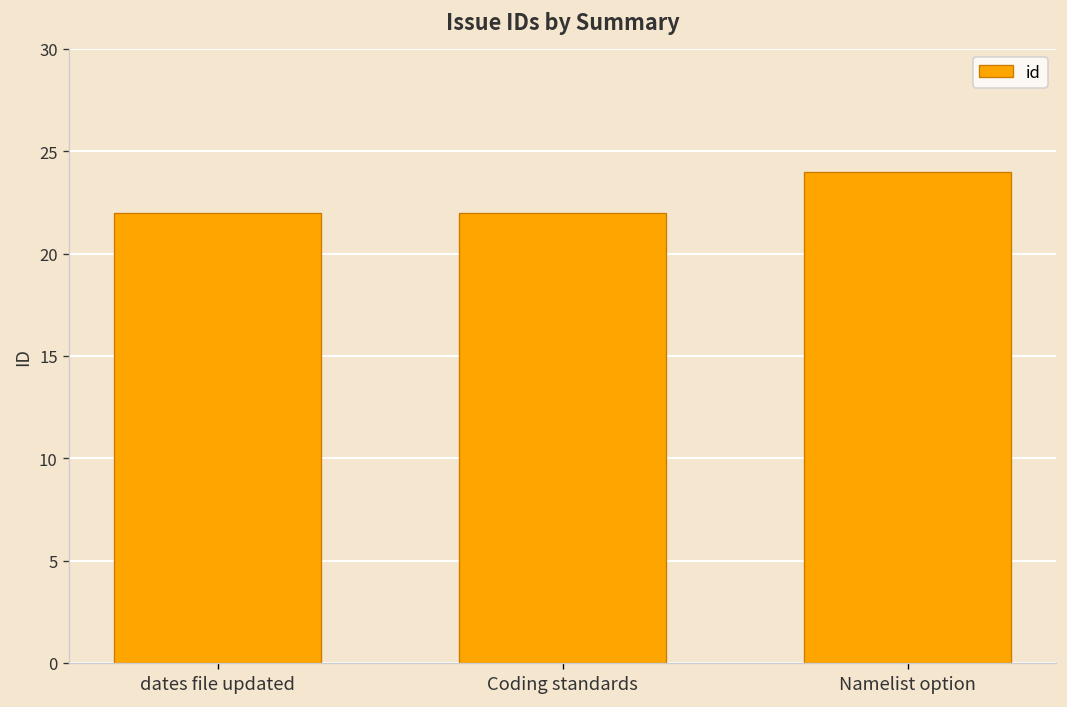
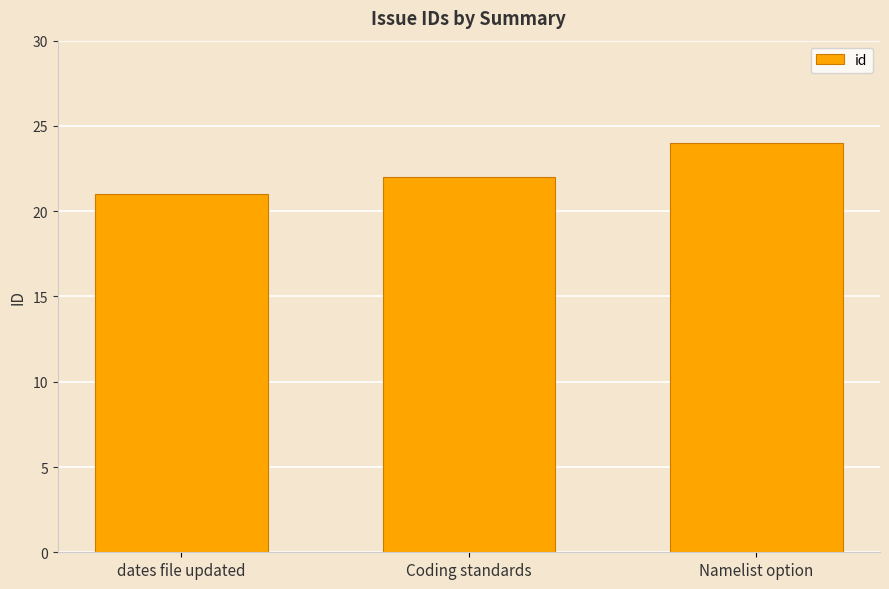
dates file updated: 22 -> 21
